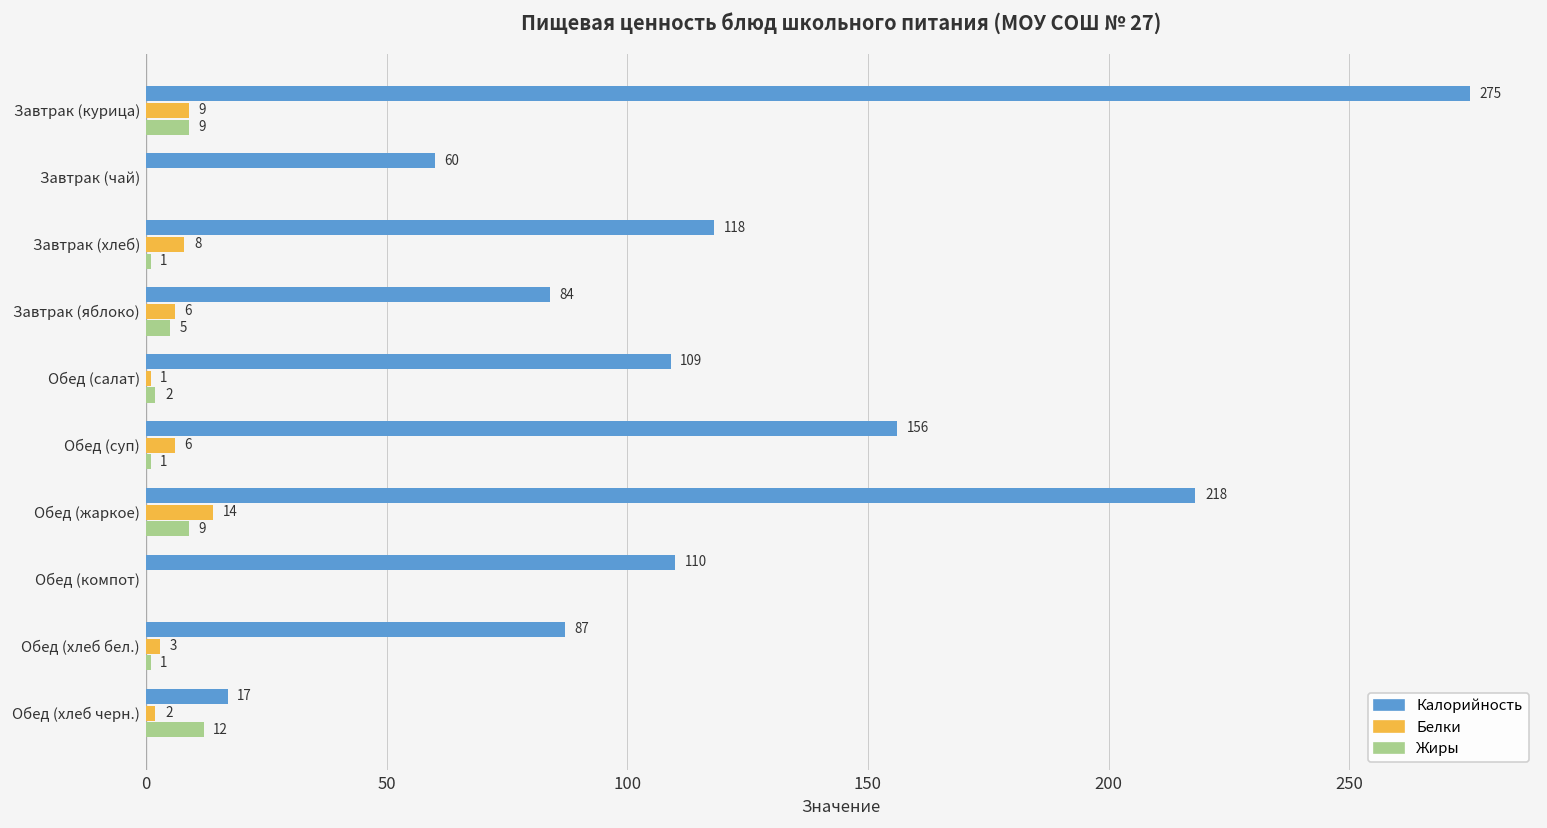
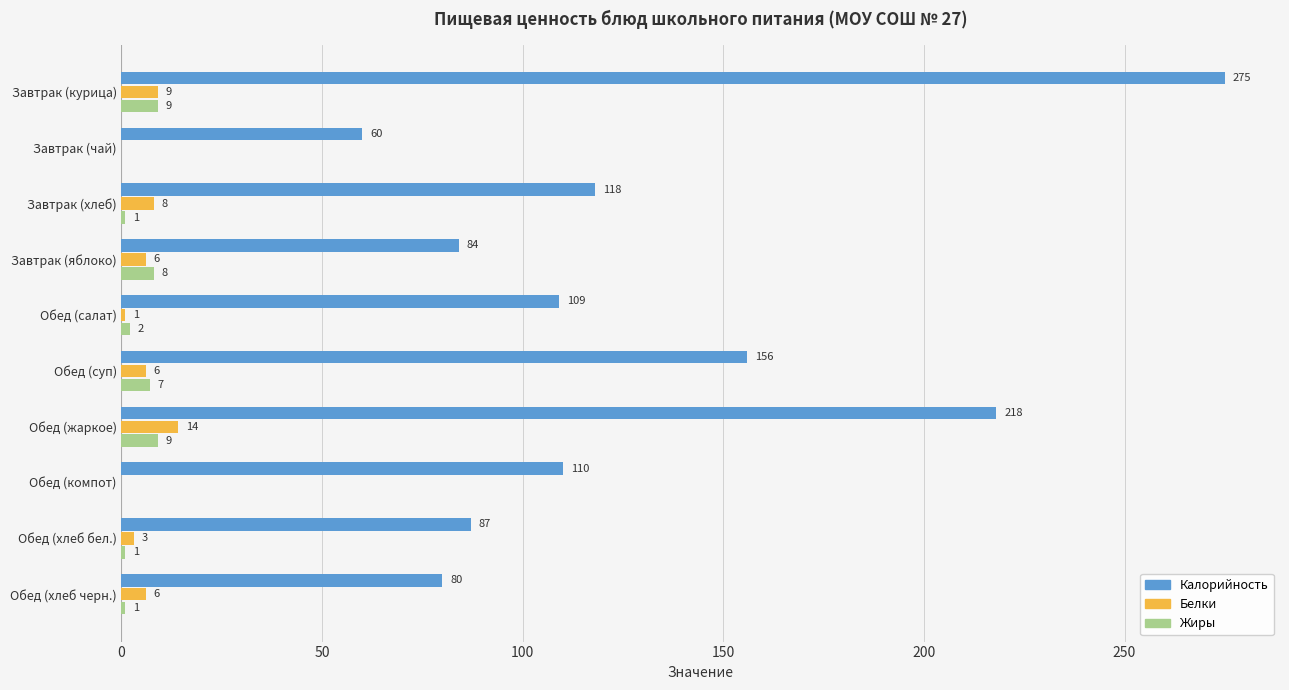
Жиры, Завтрак (яблоко): 5 -> 8
Жиры, Обед (суп): 1 -> 7
Калорийность, Обед (хлеб черн.): 17 -> 80
Белки, Обед (хлеб черн.): 2 -> 6
Жиры, Обед (хлеб черн.): 12 -> 1
